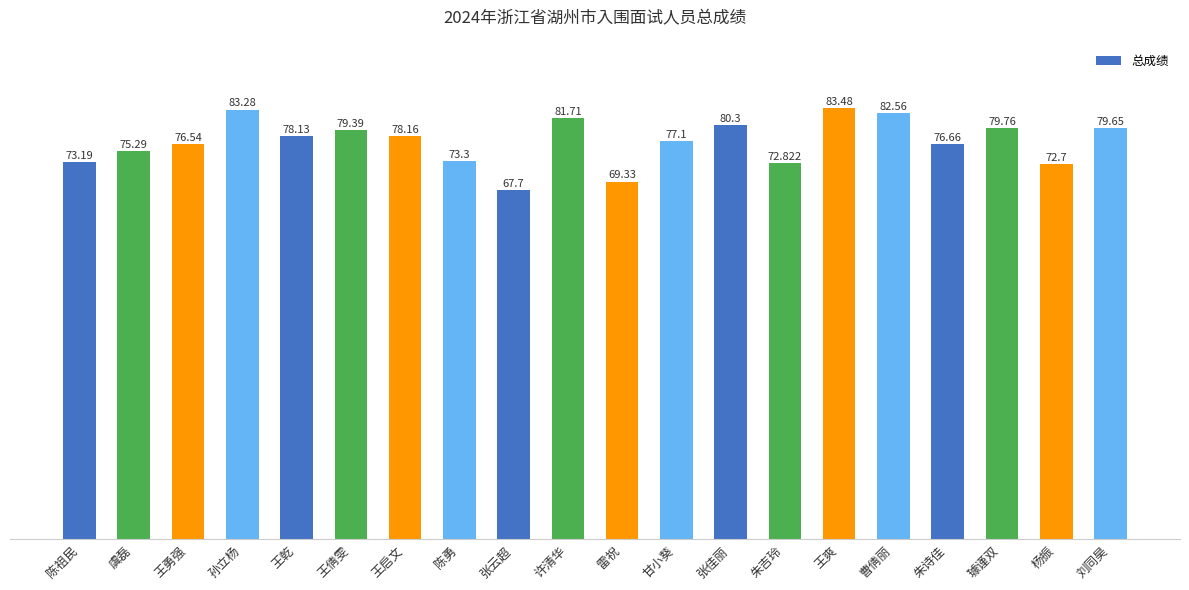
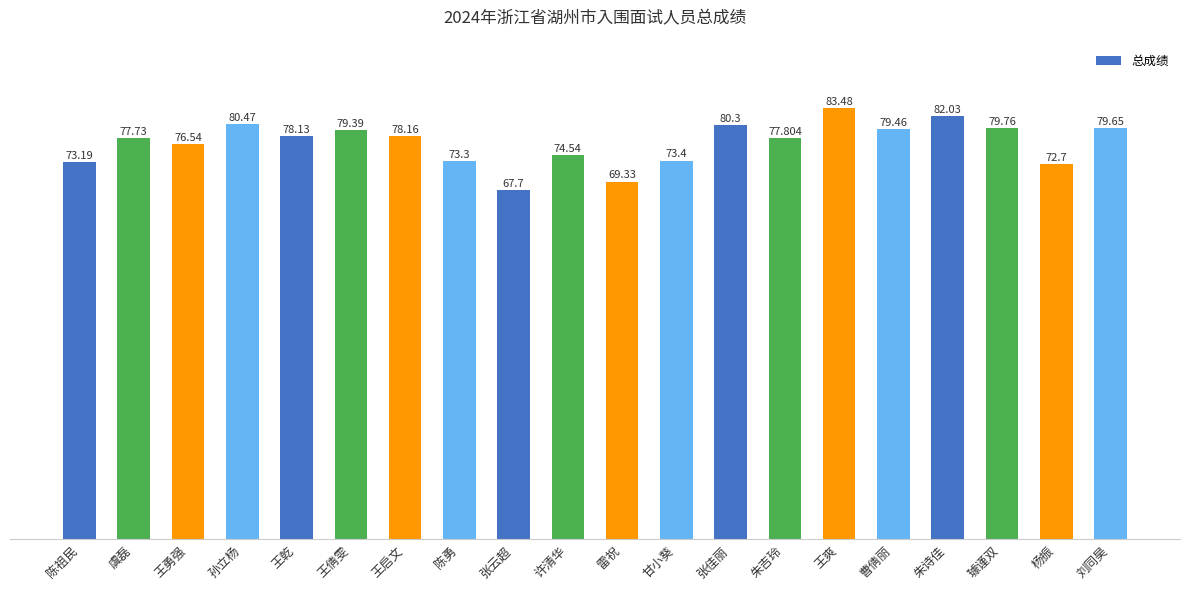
虞磊: 75.29 -> 77.73
孙立杨: 83.28 -> 80.47
许清华: 81.71 -> 74.54
甘小葵: 77.1 -> 73.4
朱吉玲: 72.822 -> 77.804
曹倩丽: 82.56 -> 79.46
朱诗佳: 76.66 -> 82.03
